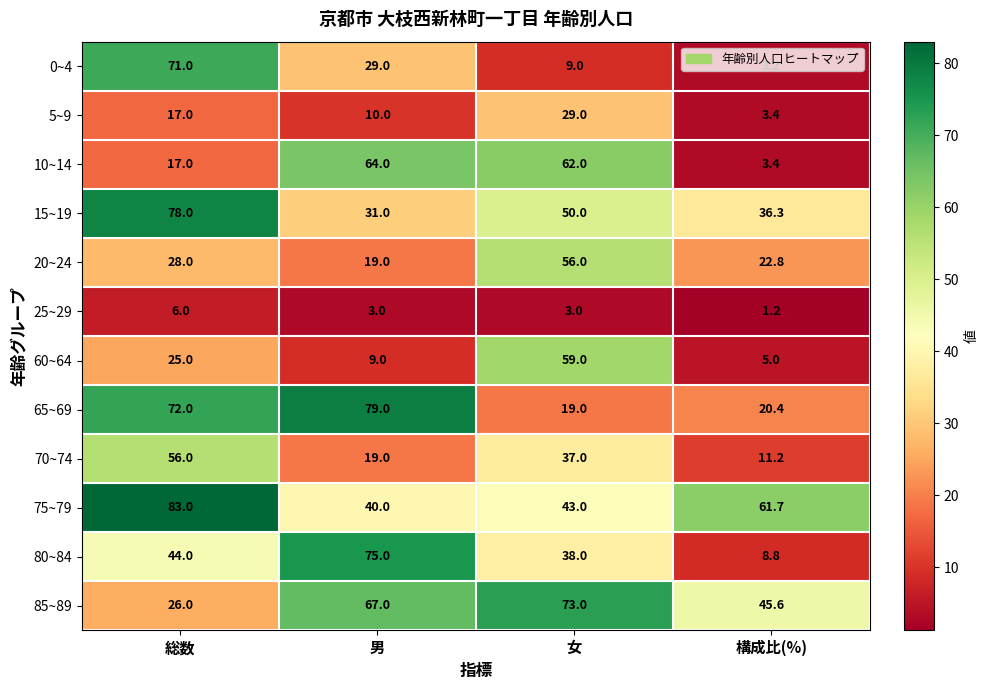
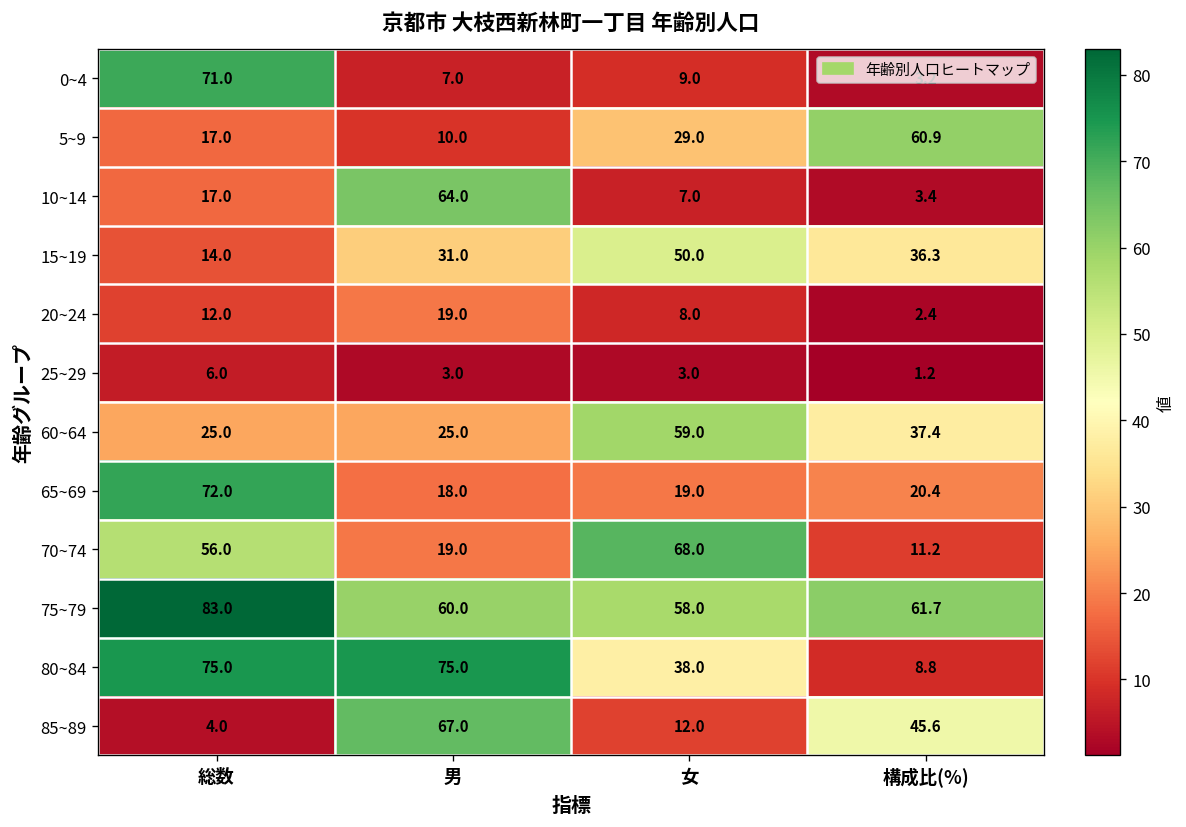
0~4, 男: 29.0 -> 7.0
5~9, 構成比(%): 3.4 -> 60.9
10~14, 女: 62.0 -> 7.0
15~19, 総数: 78.0 -> 14.0
20~24, 総数: 28.0 -> 12.0
20~24, 女: 56.0 -> 8.0
20~24, 構成比(%): 22.8 -> 2.4
60~64, 男: 9.0 -> 25.0
60~64, 構成比(%): 5.0 -> 37.4
65~69, 男: 79.0 -> 18.0
70~74, 女: 37.0 -> 68.0
75~79, 男: 40.0 -> 60.0
75~79, 女: 43.0 -> 58.0
80~84, 総数: 44.0 -> 75.0
85~89, 総数: 26.0 -> 4.0
85~89, 女: 73.0 -> 12.0
